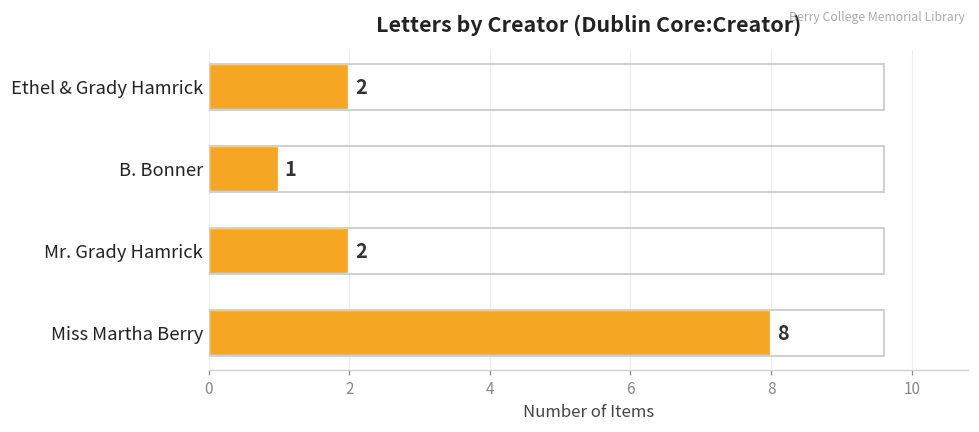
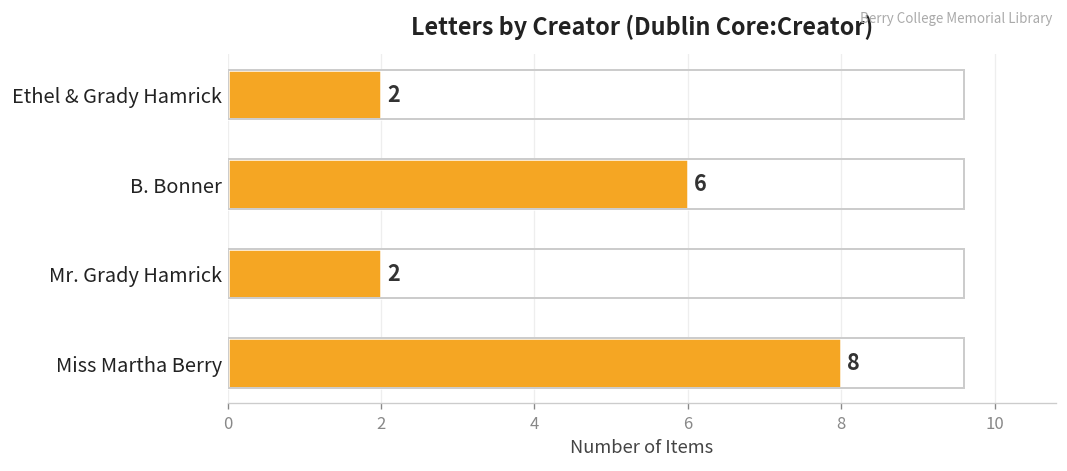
B. Bonner: 1 -> 6
